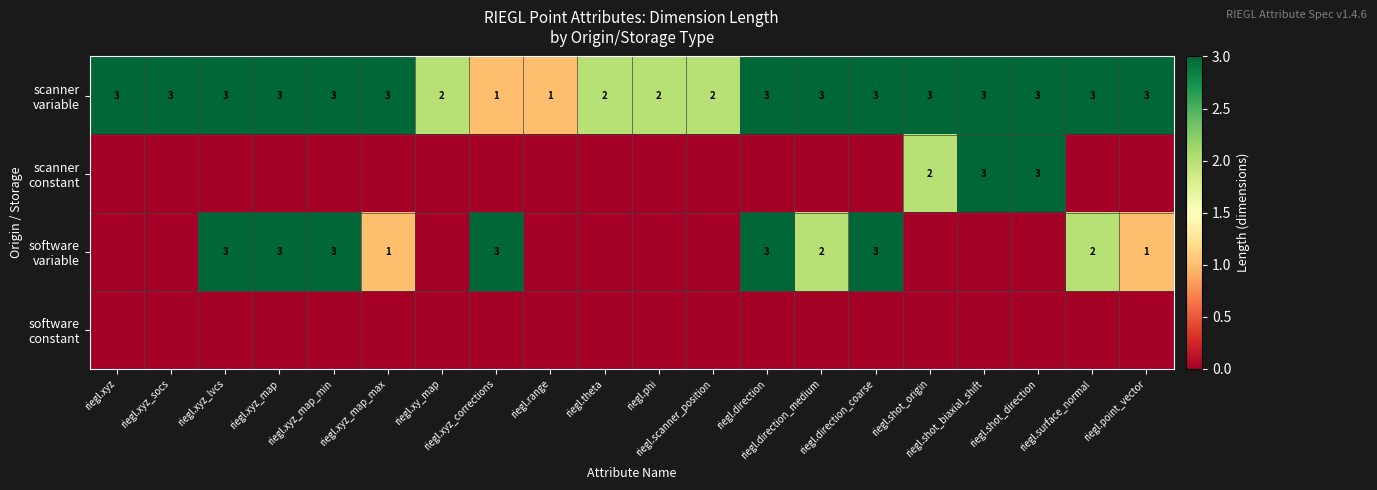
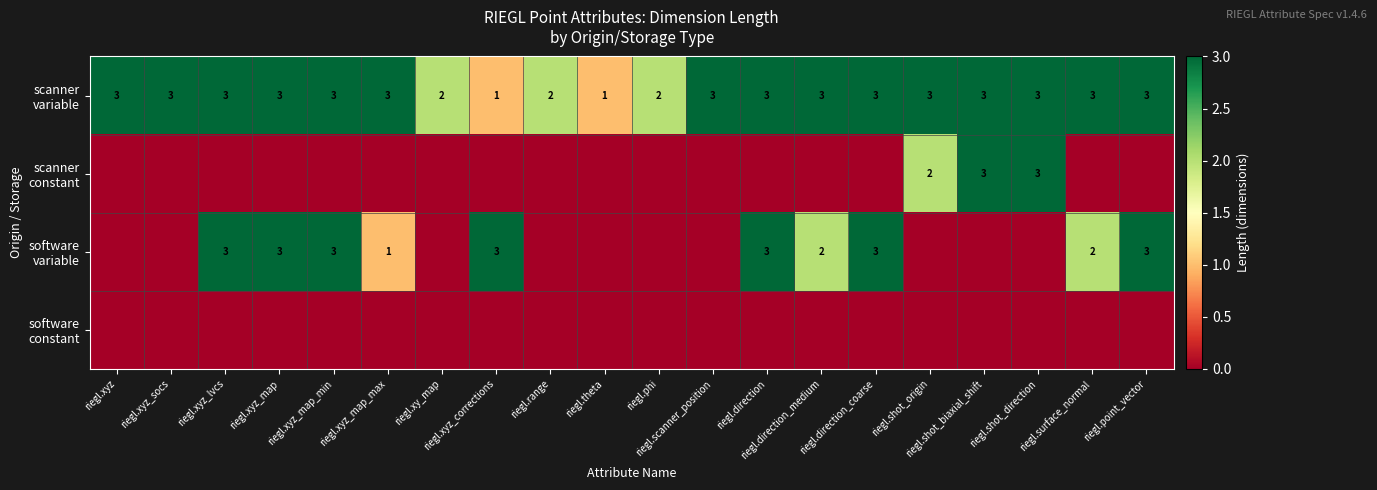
scanner variable, riegl.range: 1 -> 2
scanner variable, riegl.theta: 2 -> 1
scanner variable, riegl.scanner_position: 2 -> 3
software variable, riegl.point_vector: 1 -> 3
